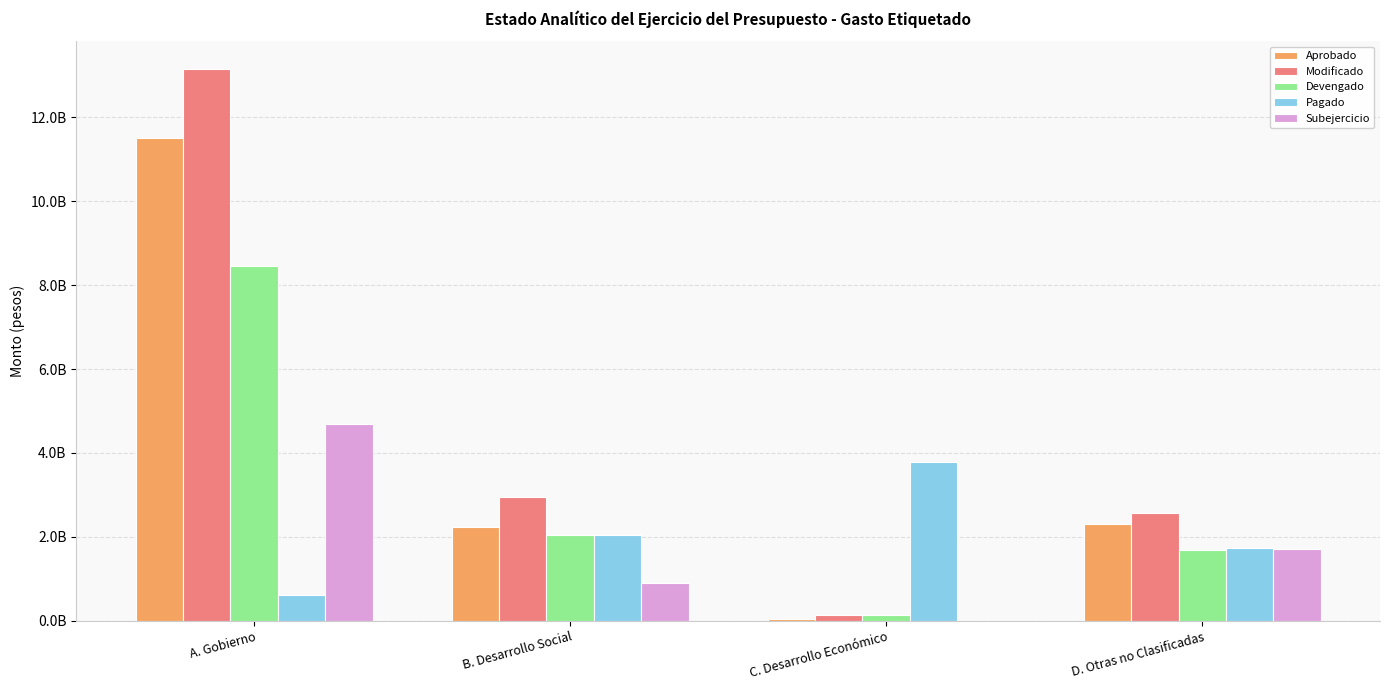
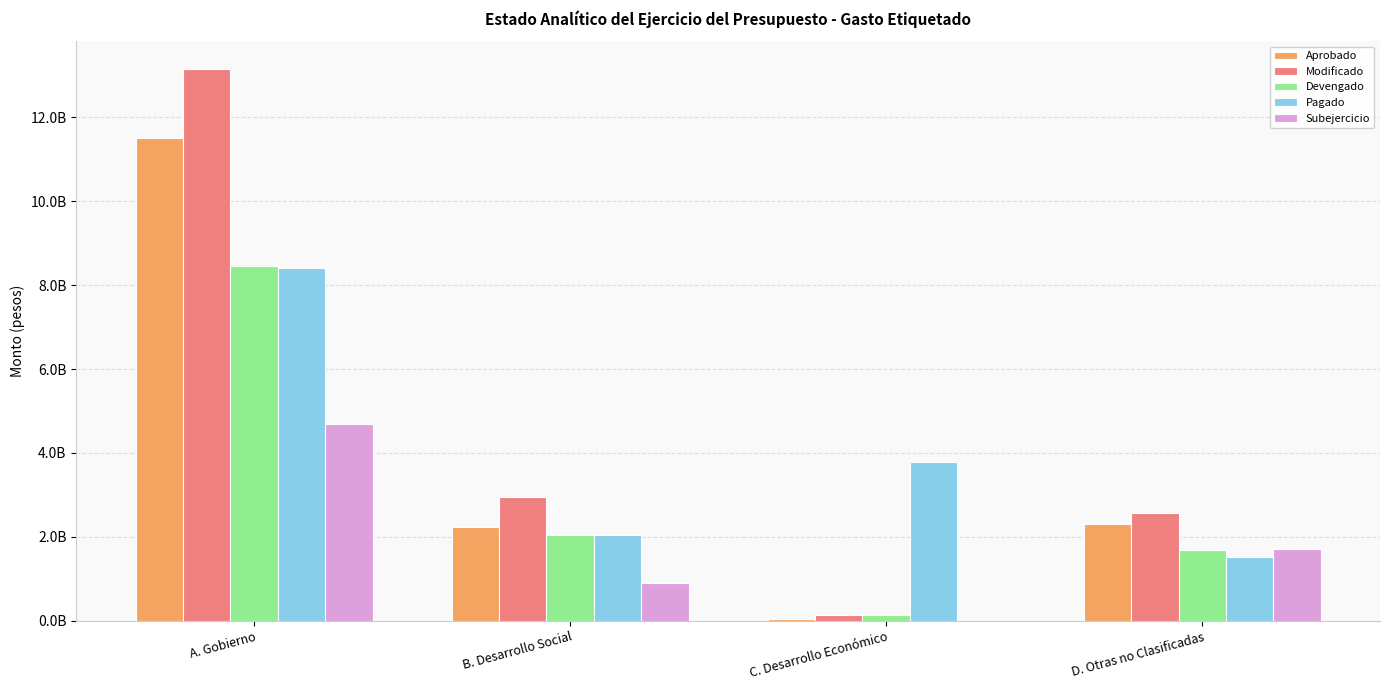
Pagado, A. Gobierno: 600000000 -> 8400000000
Pagado, D. Otras no Clasificadas: 1700000000 -> 1500000000
